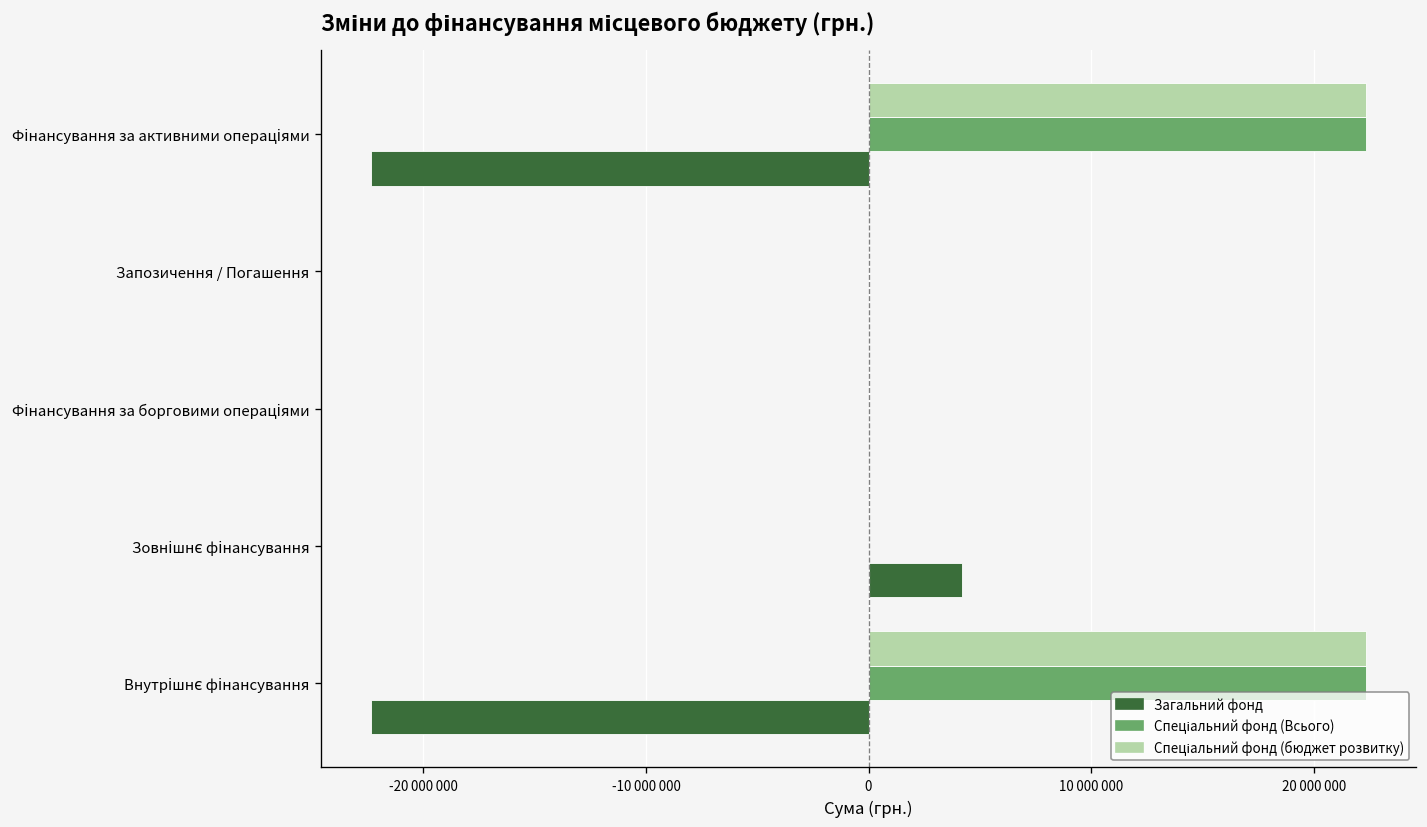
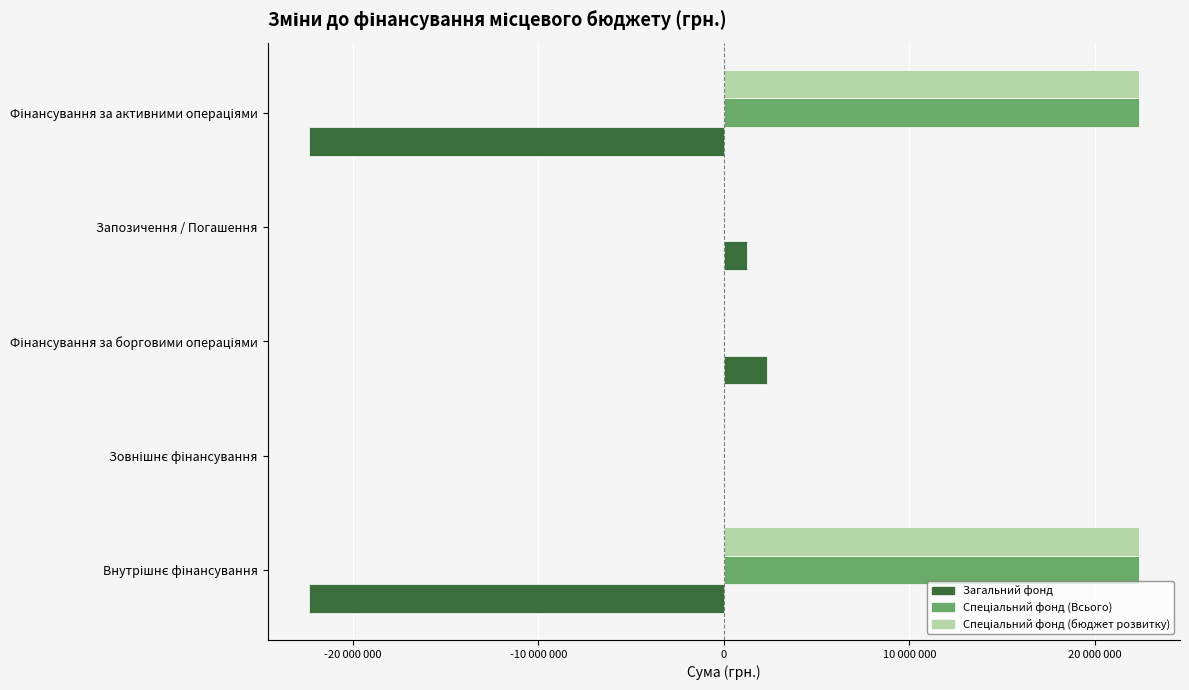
Загальний фонд, Запозичення / Погашення: 0 -> 1300000
Загальний фонд, Фінансування за борговими операціями: 0 -> 2300000
Загальний фонд, Зовнішнє фінансування: 4200000 -> 0
